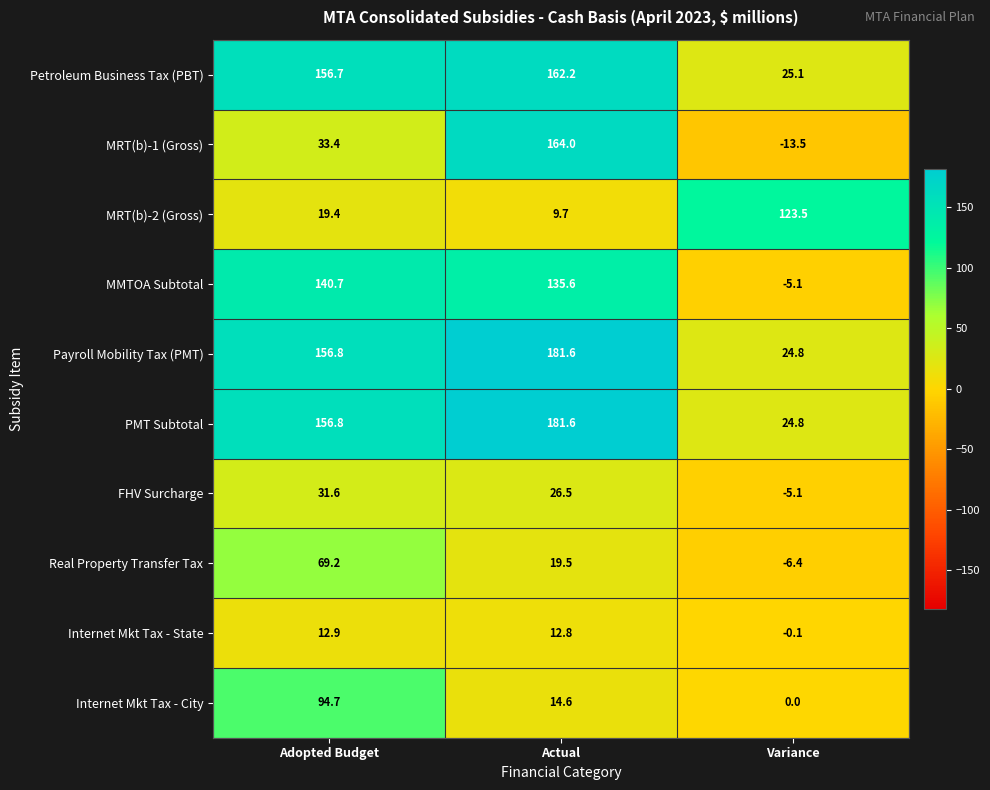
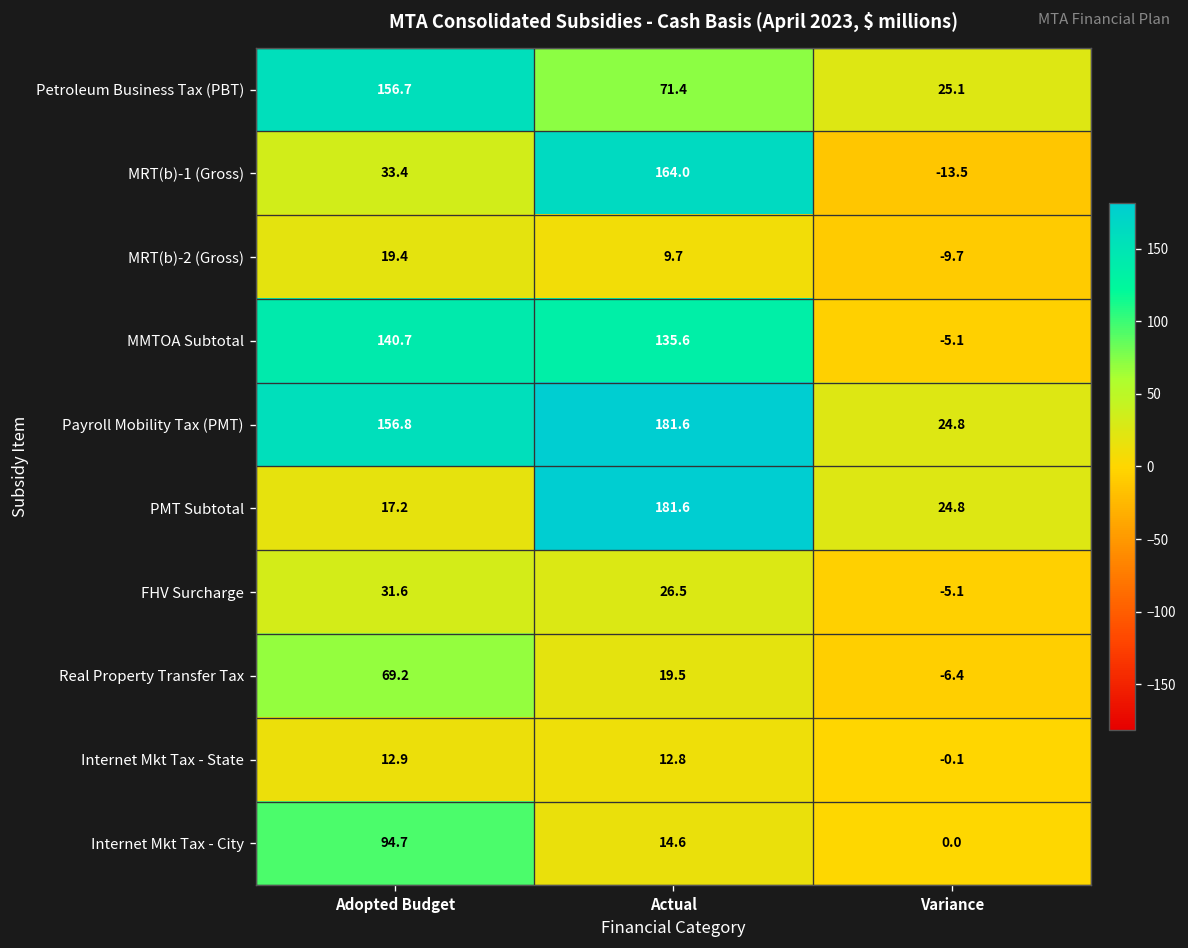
Petroleum Business Tax (PBT), Actual: 162.2 -> 71.4
MRT(b)-2 (Gross), Variance: 123.5 -> -9.7
PMT Subtotal, Adopted Budget: 156.8 -> 17.2
